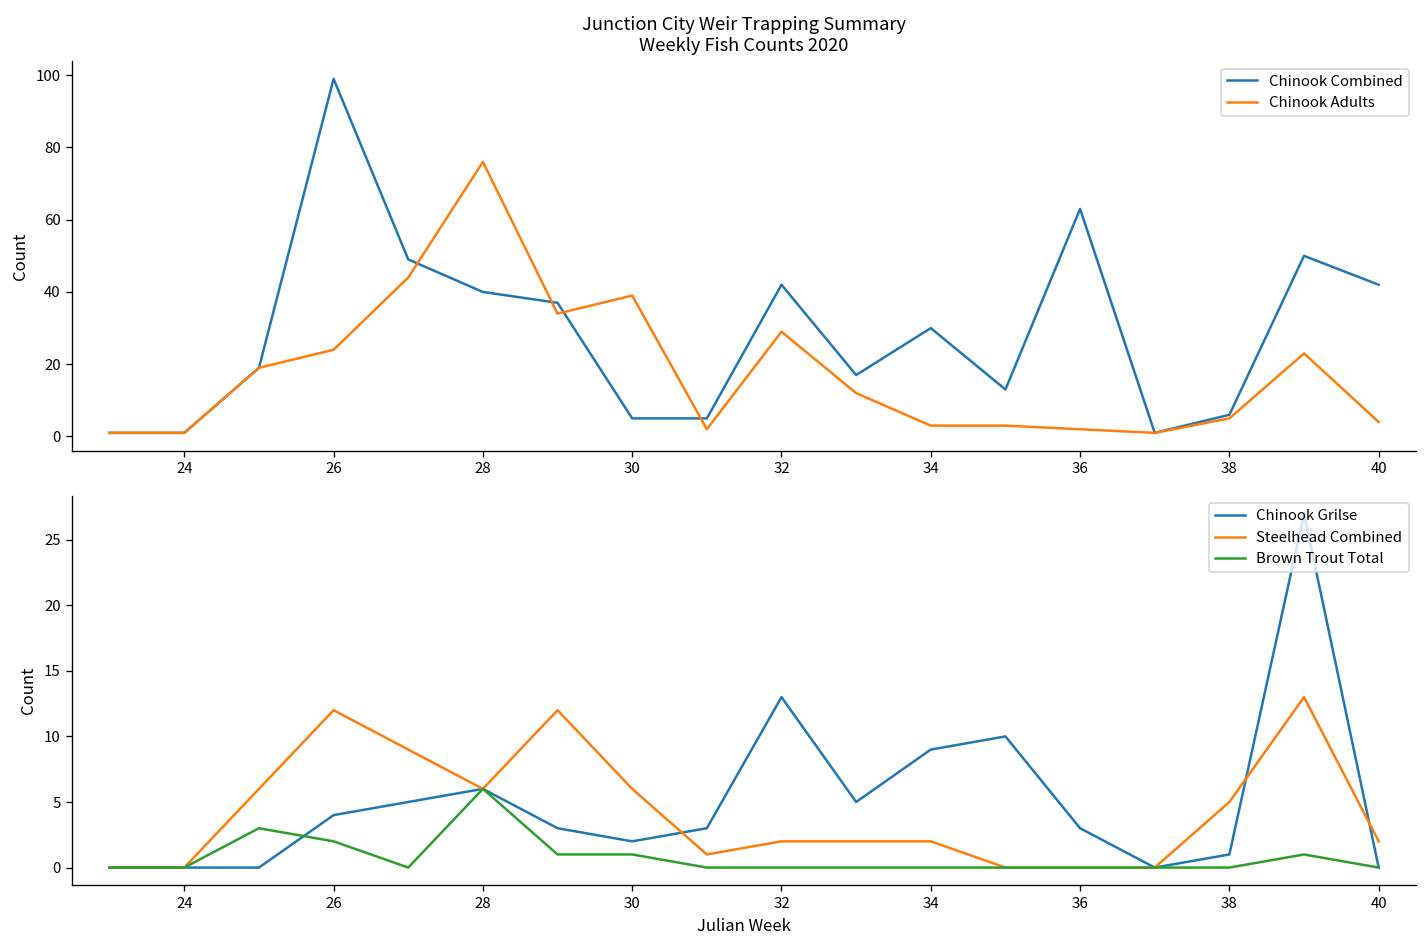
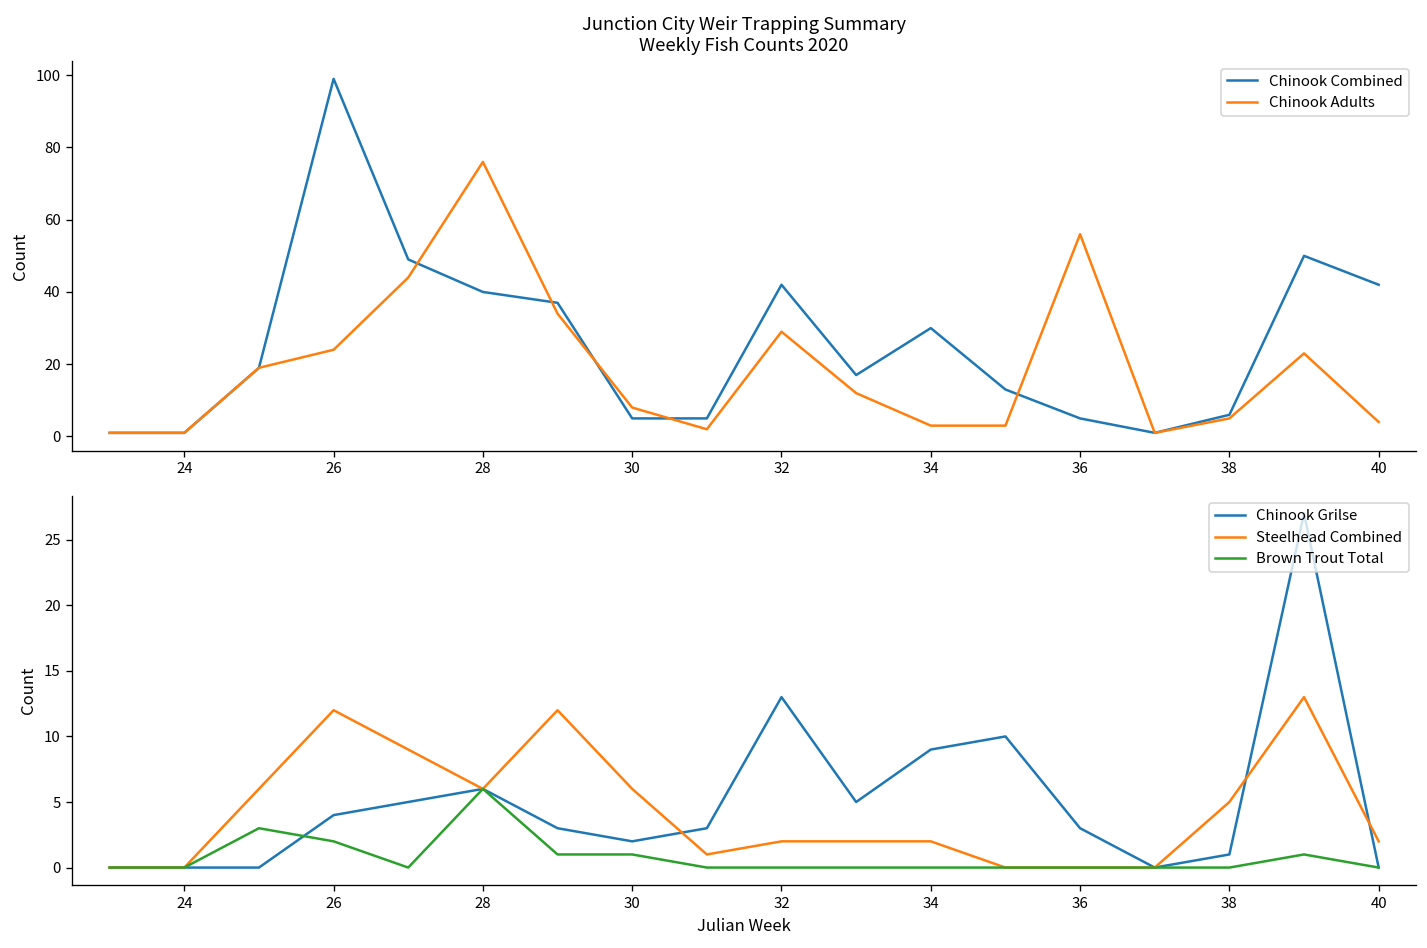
Junction City Weir Trapping Summary Weekly Fish Counts 2020, Chinook Adults, 30: 39 -> 8
Junction City Weir Trapping Summary Weekly Fish Counts 2020, Chinook Combined, 36: 63 -> 5
Junction City Weir Trapping Summary Weekly Fish Counts 2020, Chinook Adults, 36: 2 -> 56
